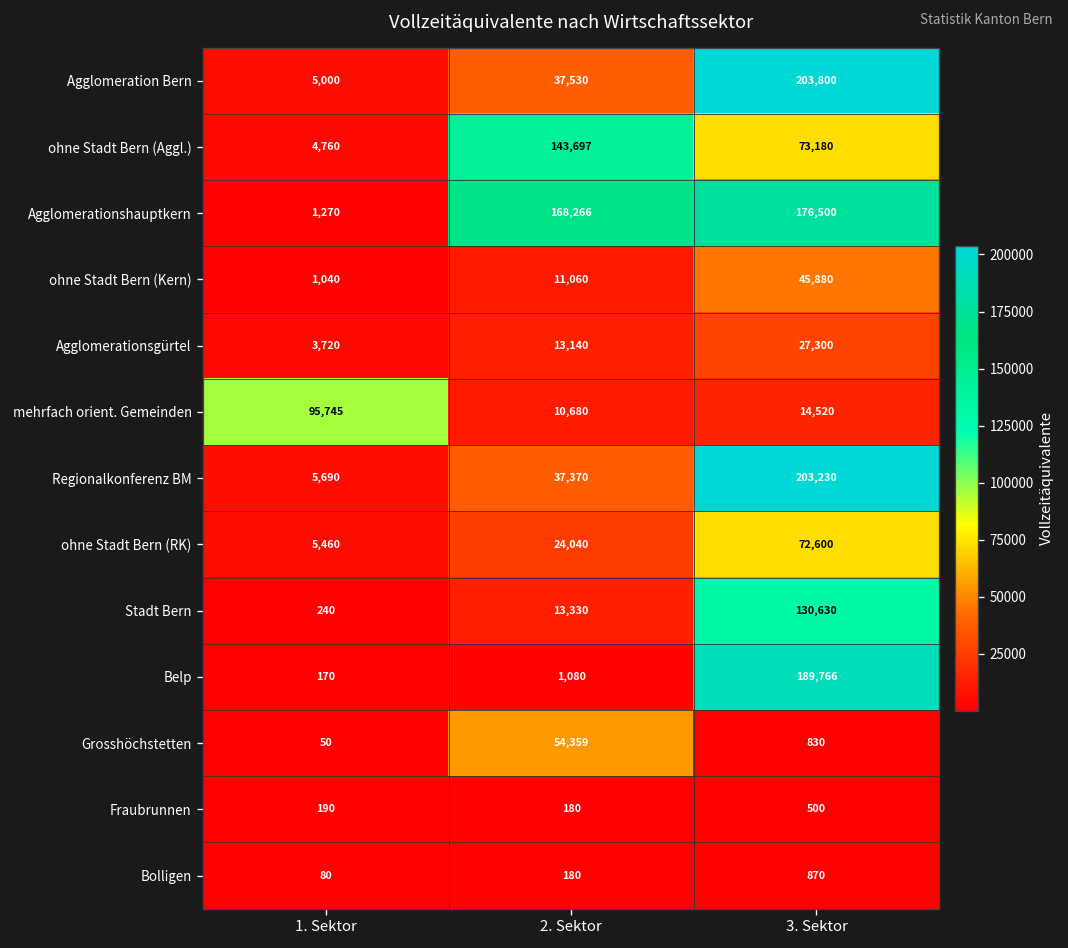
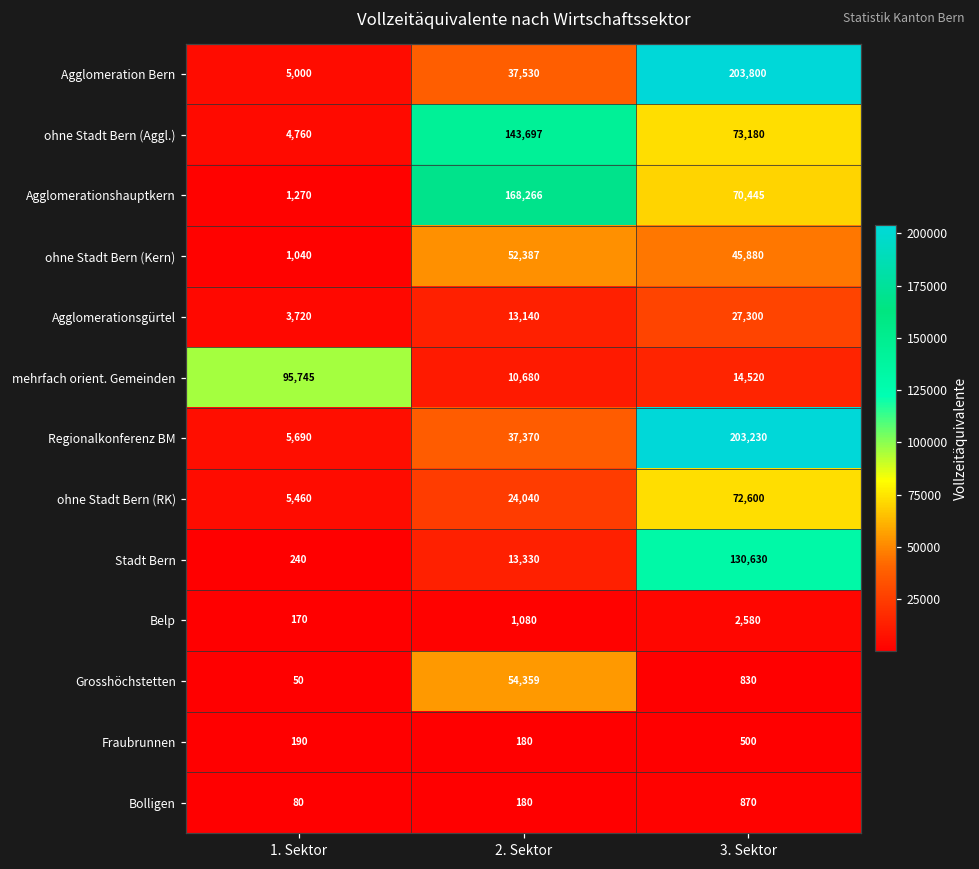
Agglomerationshauptkern, 3. Sektor: 176,500 -> 70,445
ohne Stadt Bern (Kern), 2. Sektor: 11,060 -> 52,387
Belp, 3. Sektor: 189,766 -> 2,580
